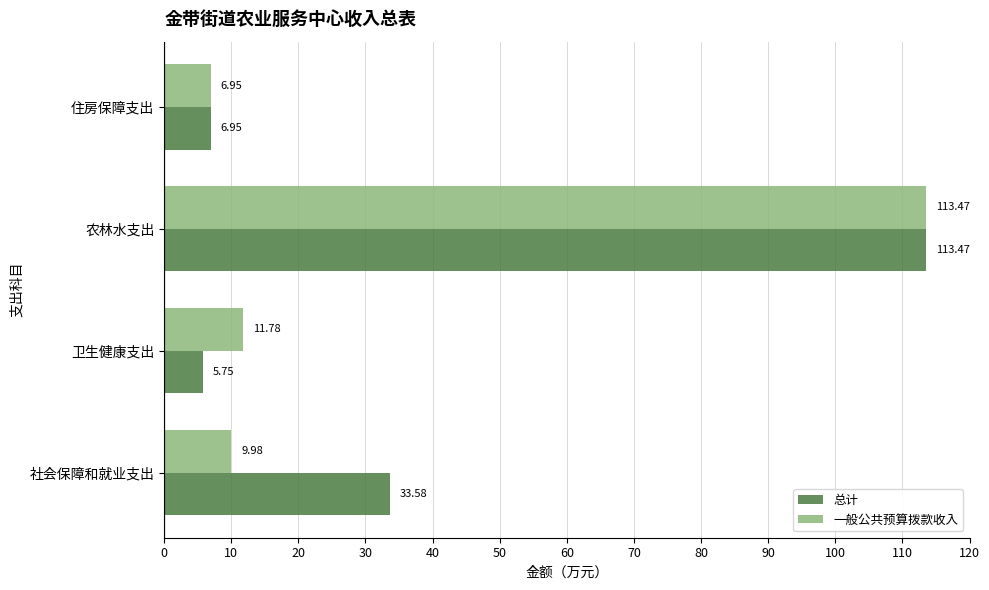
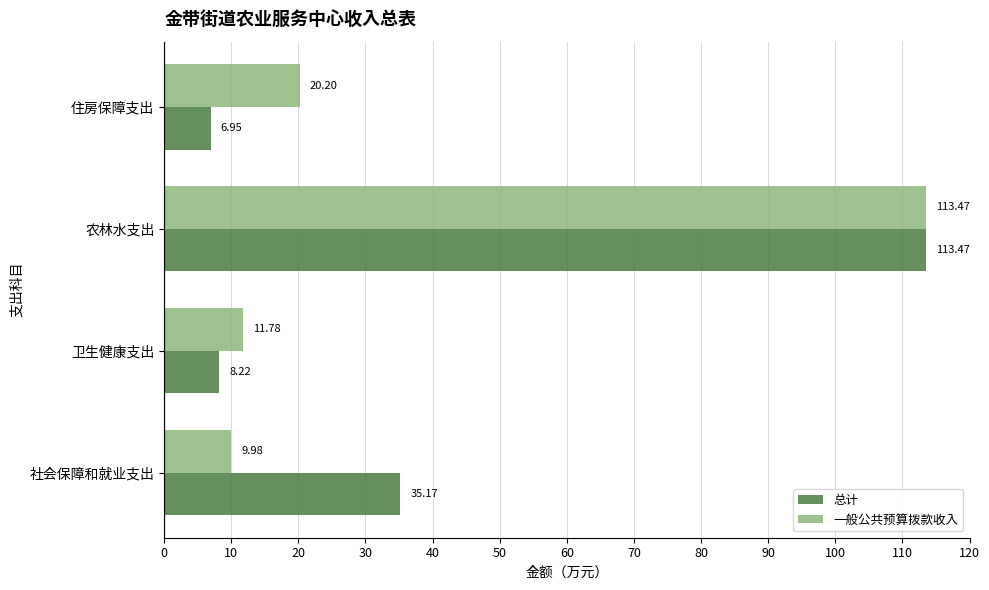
一般公共预算拨款收入, 住房保障支出: 6.95 -> 20.20
总计, 卫生健康支出: 5.75 -> 8.22
总计, 社会保障和就业支出: 33.58 -> 35.17
